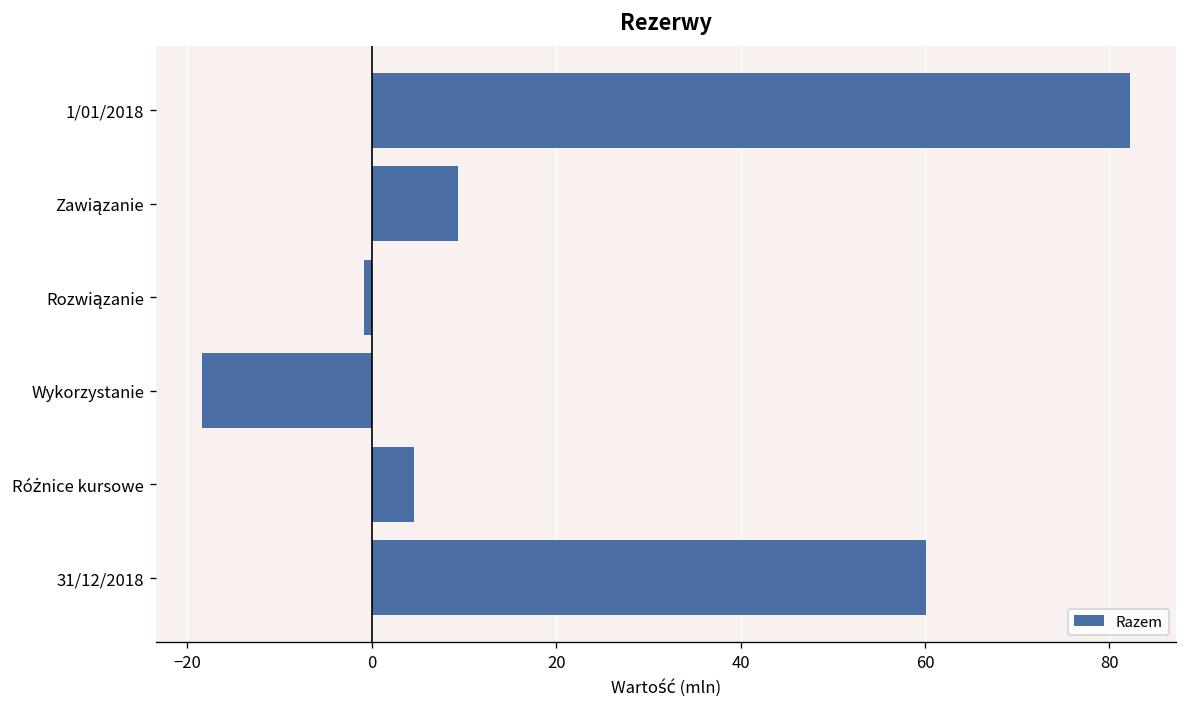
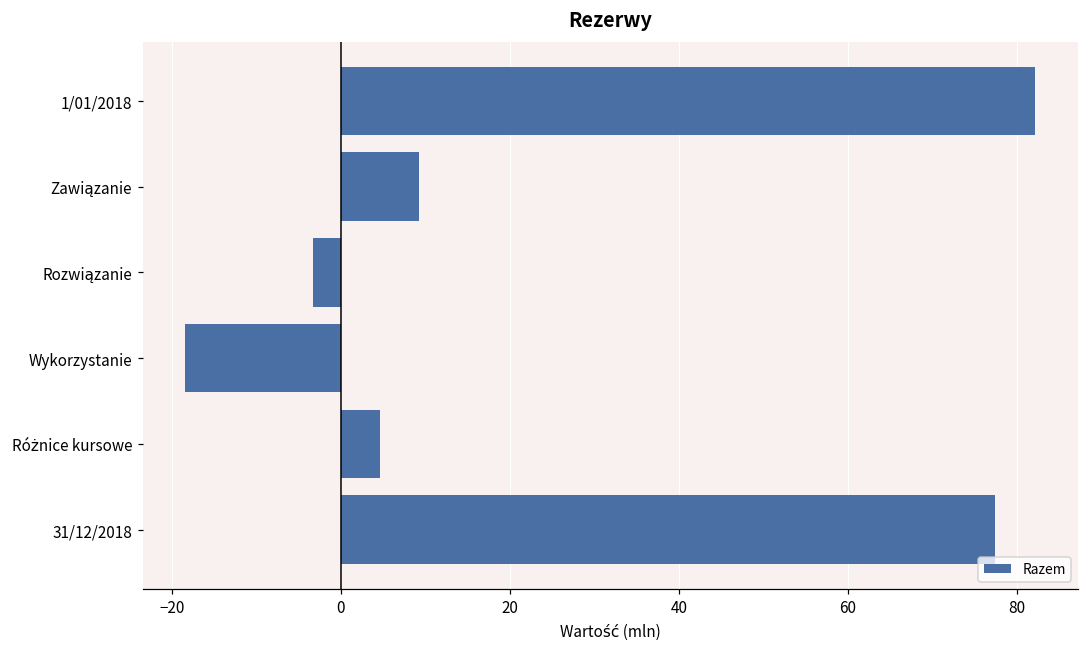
Rozwiązanie: -1 -> -3
31/12/2018: 60 -> 77
